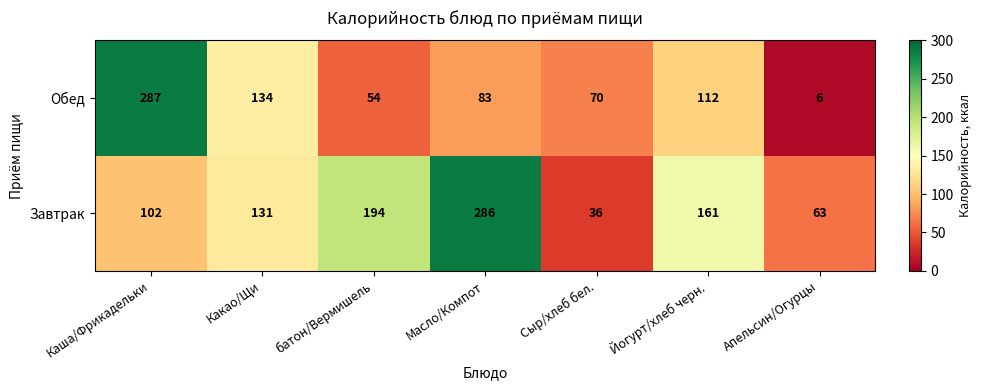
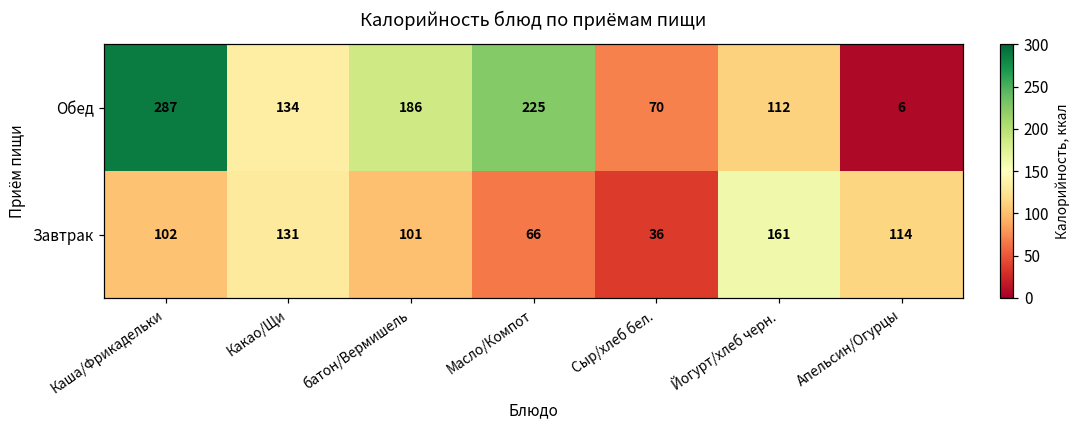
Обед, батон/Вермишель: 54 -> 186
Обед, Масло/Компот: 83 -> 225
Завтрак, батон/Вермишель: 194 -> 101
Завтрак, Масло/Компот: 286 -> 66
Завтрак, Апельсин/Огурцы: 63 -> 114
